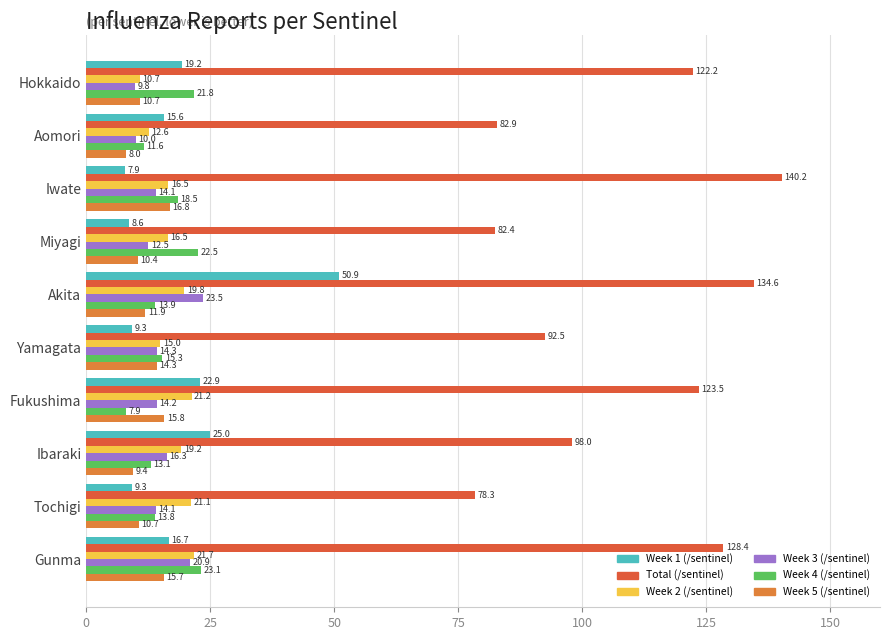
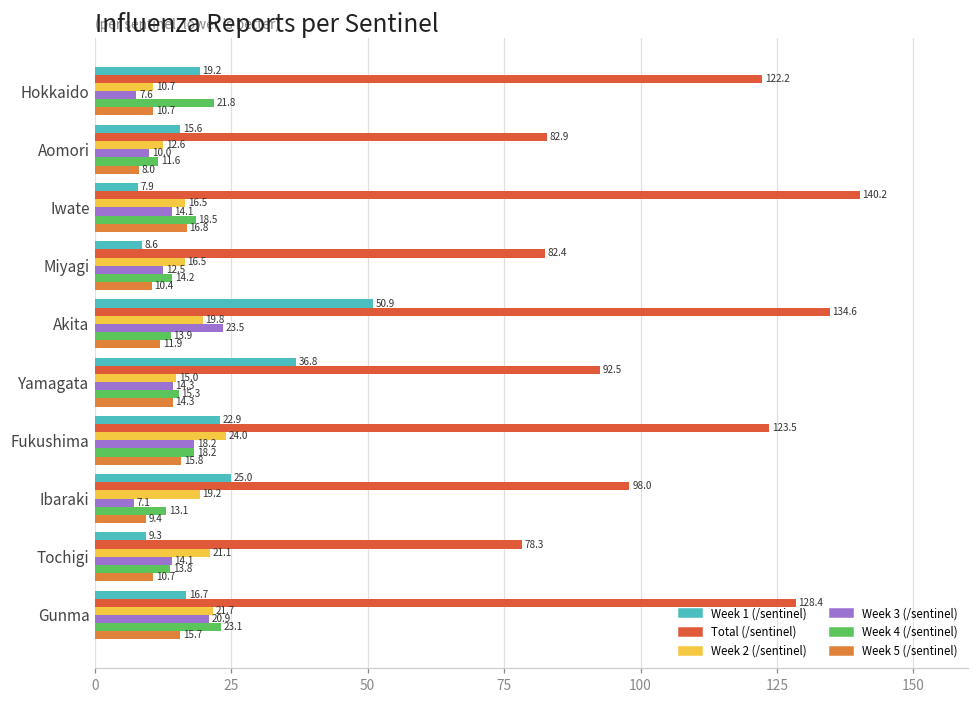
Week 3 (/sentinel), Hokkaido: 9.8 -> 7.6
Week 4 (/sentinel), Miyagi: 22.5 -> 14.2
Week 1 (/sentinel), Yamagata: 9.3 -> 36.8
Week 2 (/sentinel), Fukushima: 21.2 -> 24.0
Week 3 (/sentinel), Fukushima: 14.2 -> 18.2
Week 4 (/sentinel), Fukushima: 7.9 -> 18.2
Week 3 (/sentinel), Ibaraki: 16.3 -> 7.1
